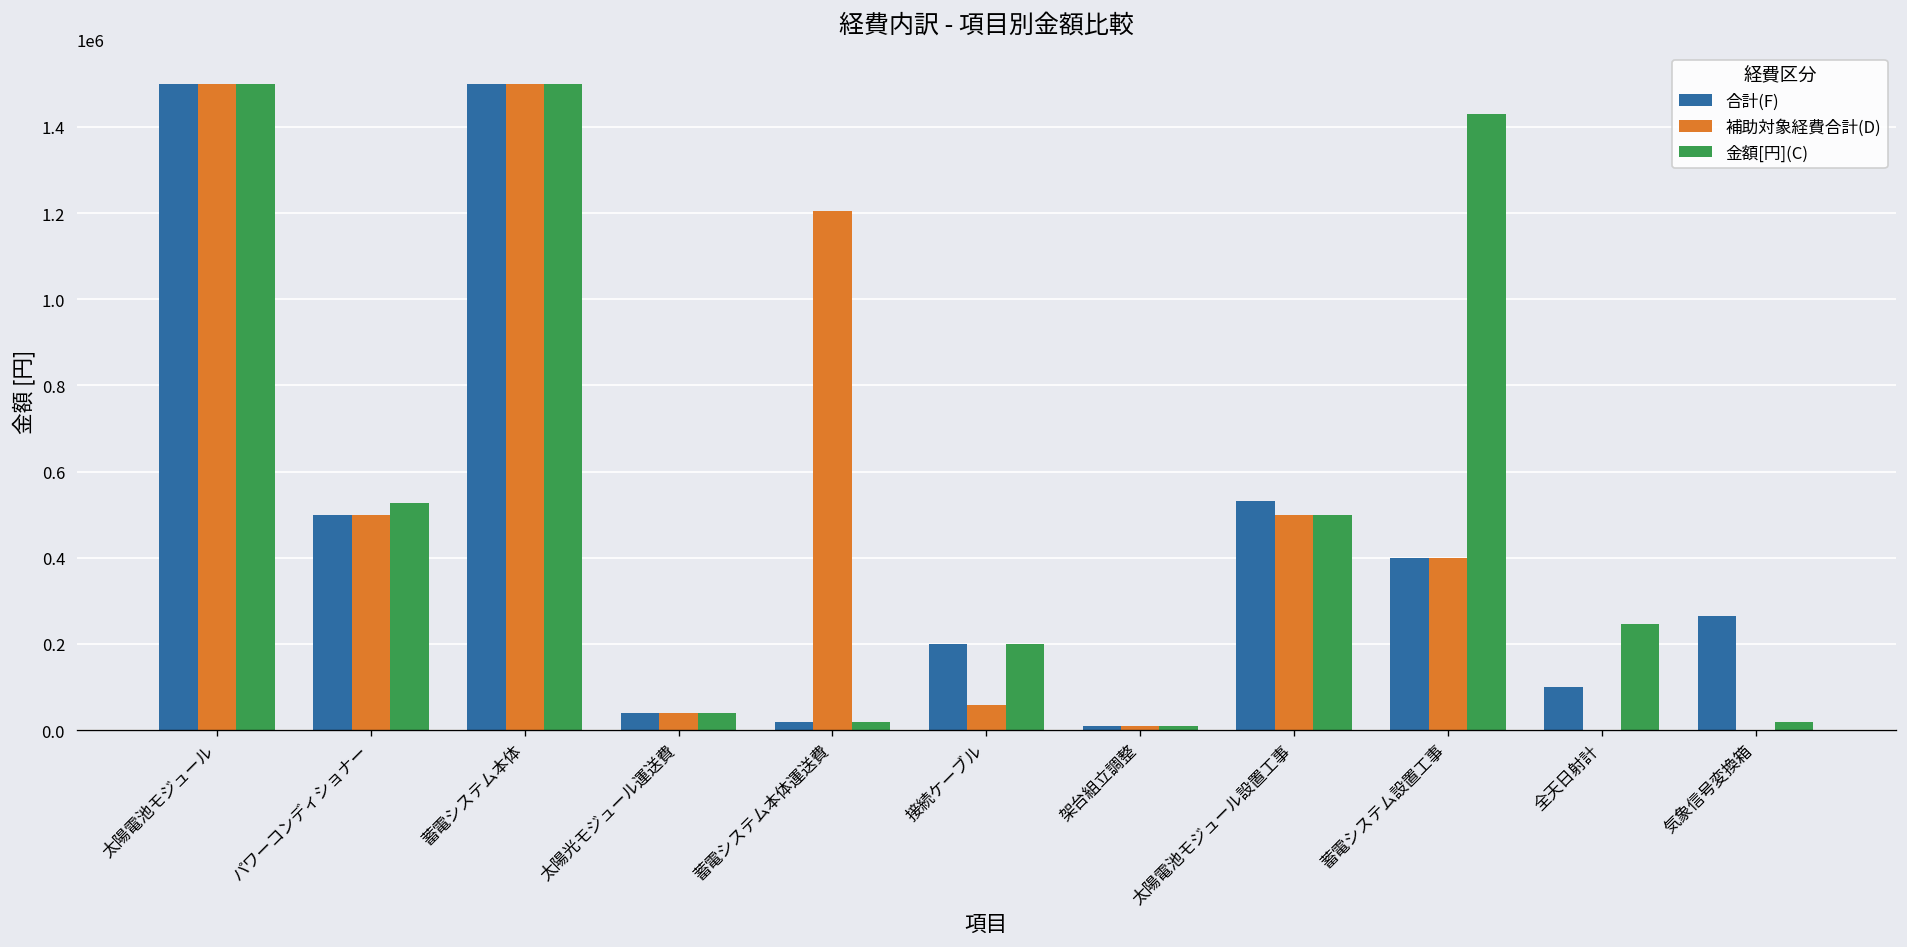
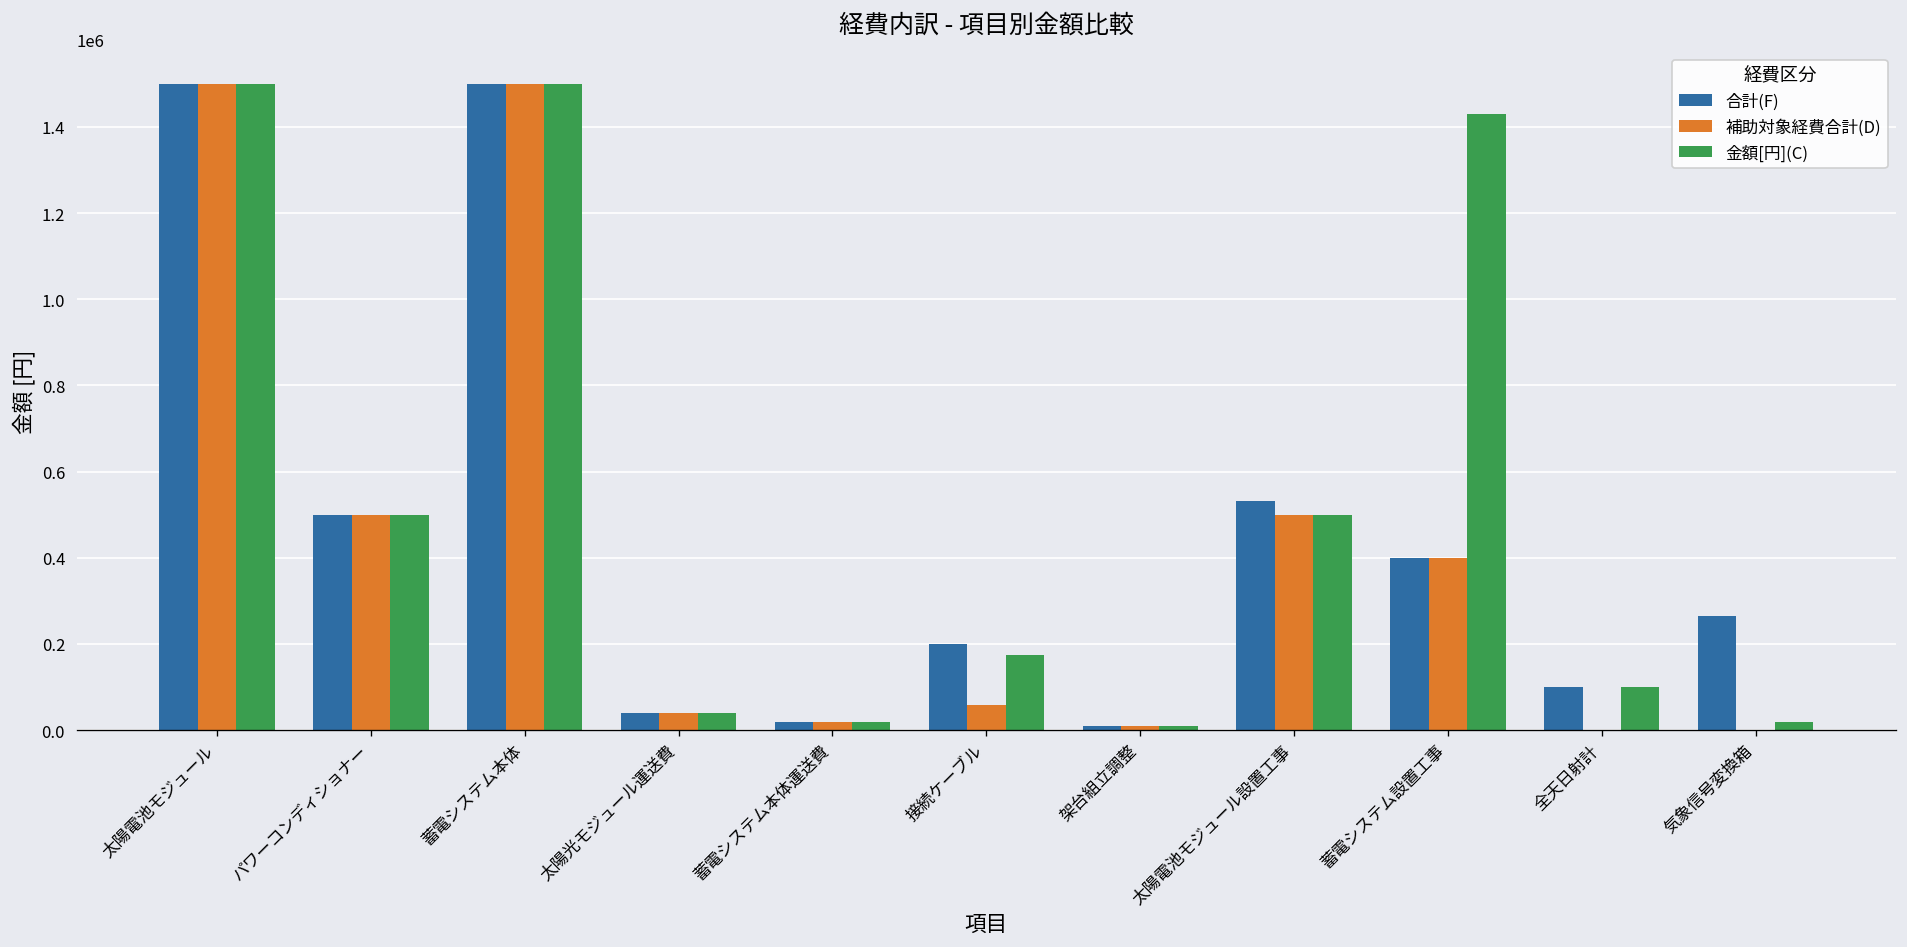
金額[円](C), パワーコンディショナー: 530000 -> 500000
補助対象経費合計(D), 蓄電システム本体運送費: 1200000 -> 20000
金額[円](C), 接続ケーブル: 200000 -> 170000
金額[円](C), 全天日射計: 250000 -> 100000
